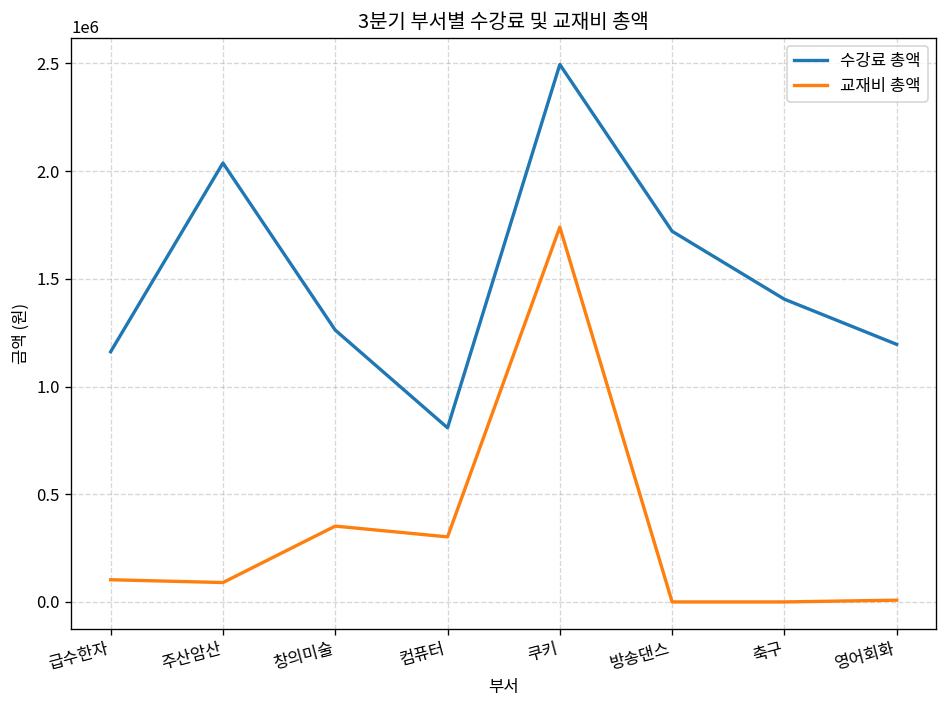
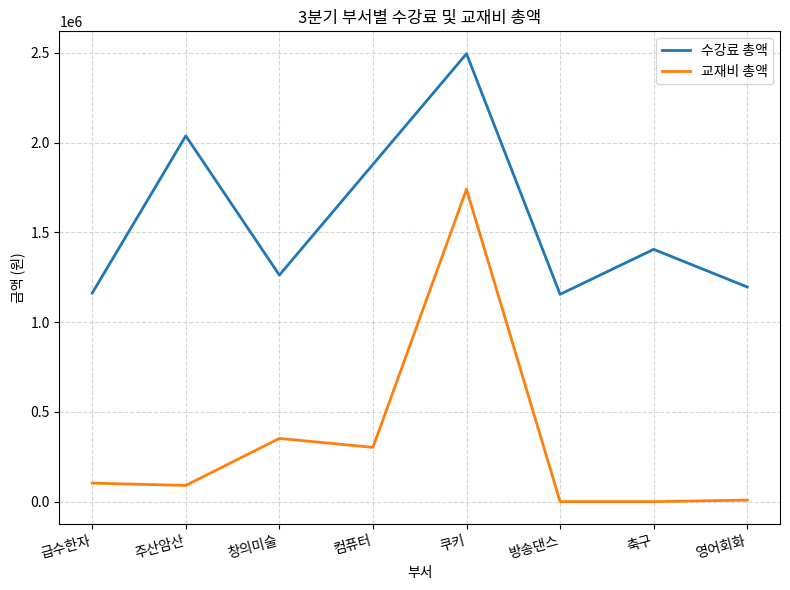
수강료 총액, 컴퓨터: 810000 -> 1880000
수강료 총액, 방송댄스: 1720000 -> 1150000
